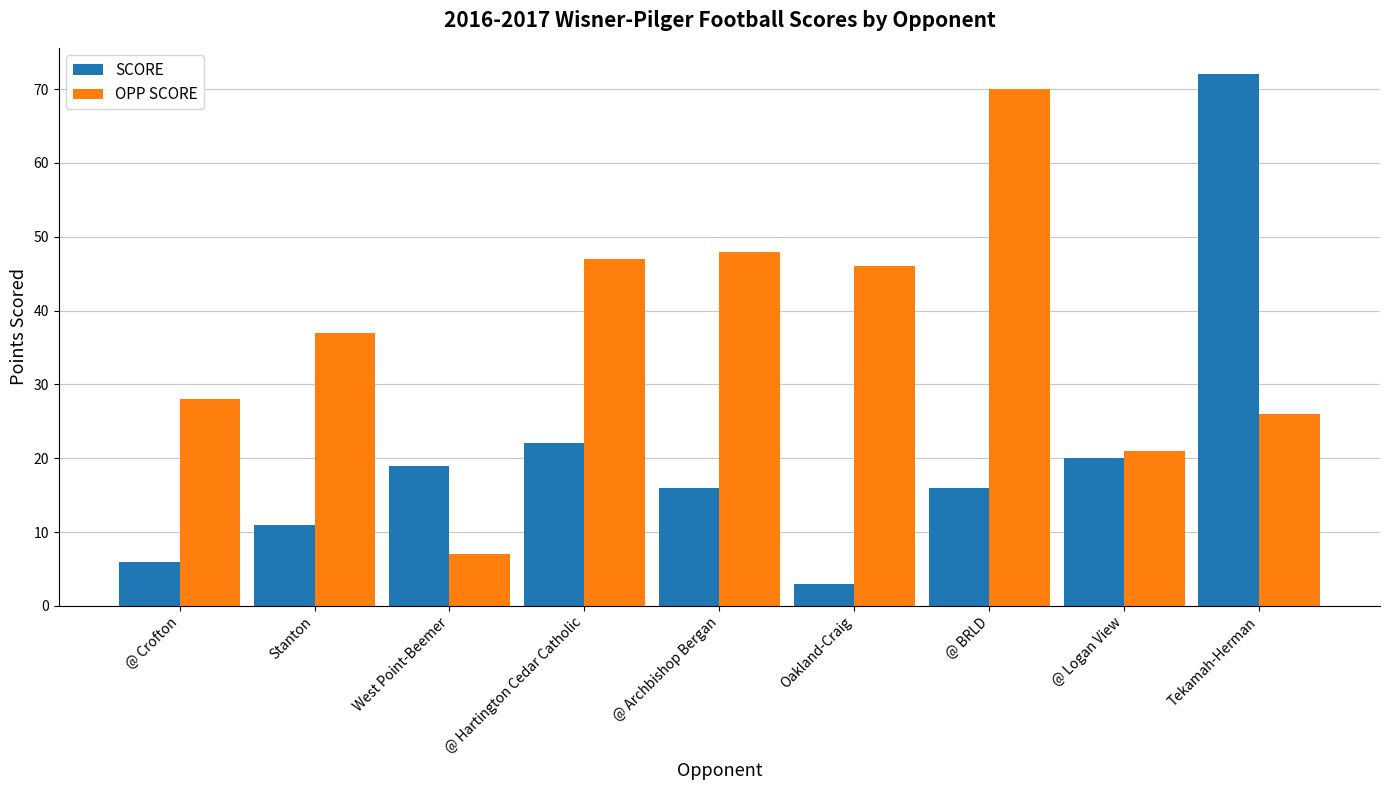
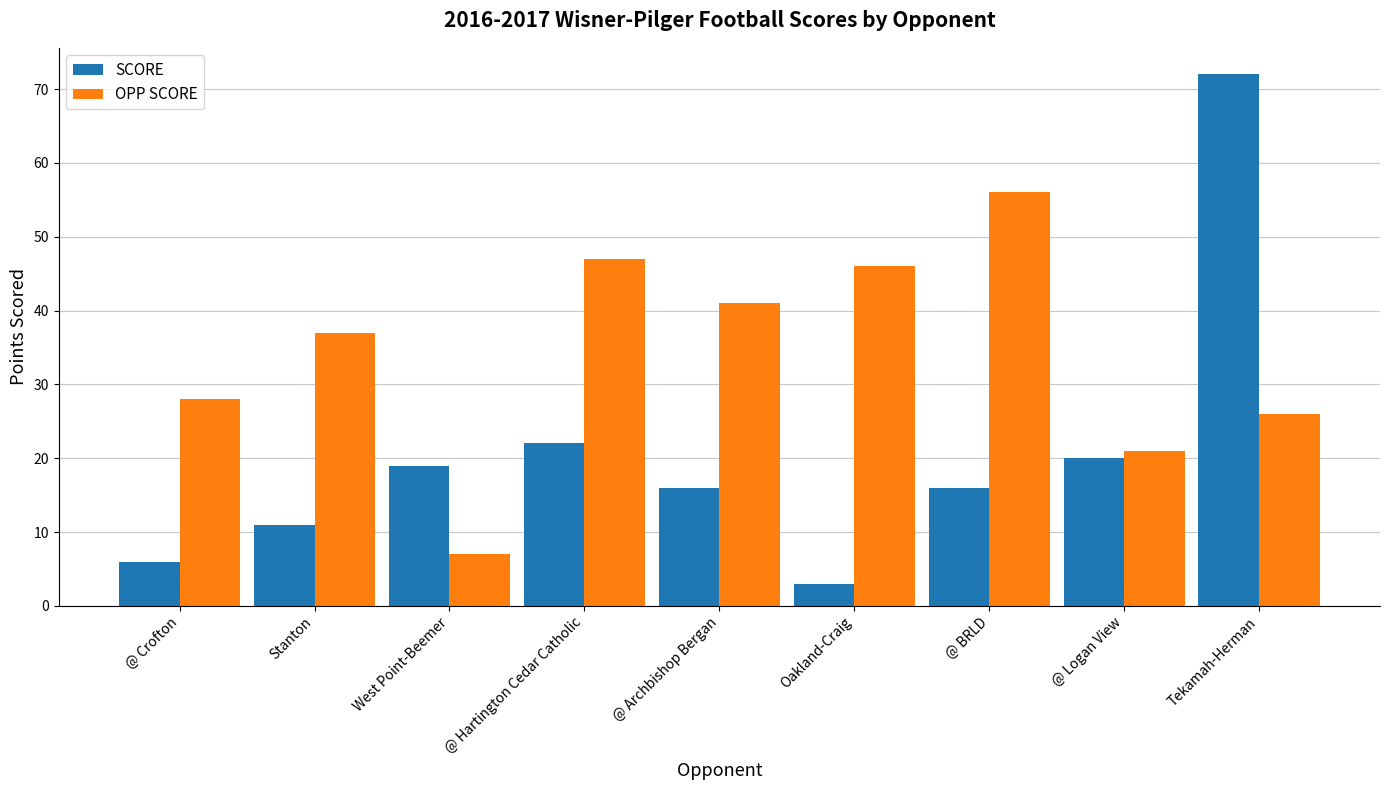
OPP SCORE, @ Archbishop Bergan: 48 -> 41
OPP SCORE, @ BRLD: 70 -> 56
